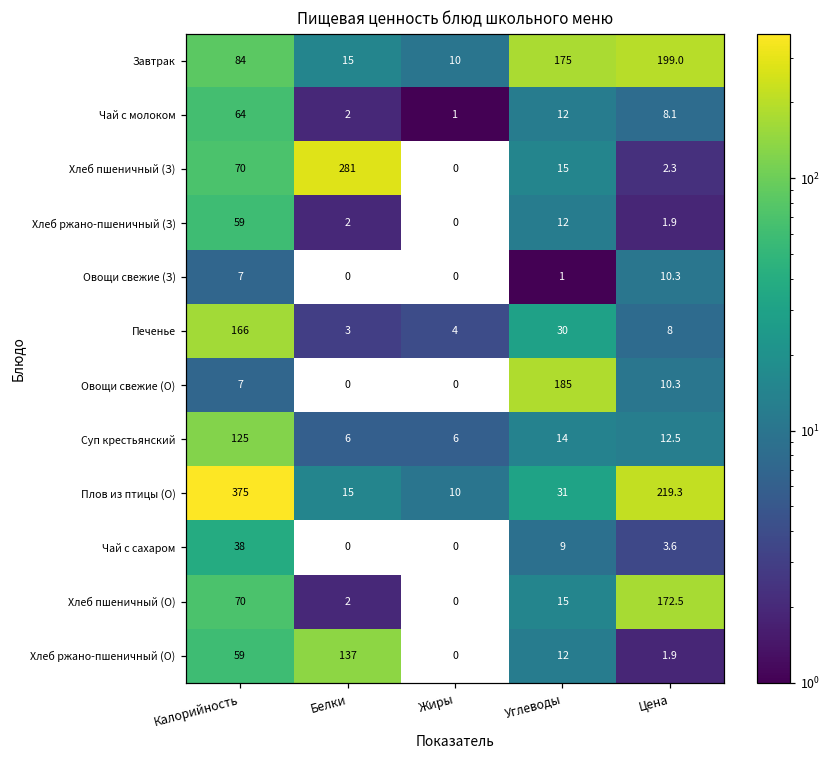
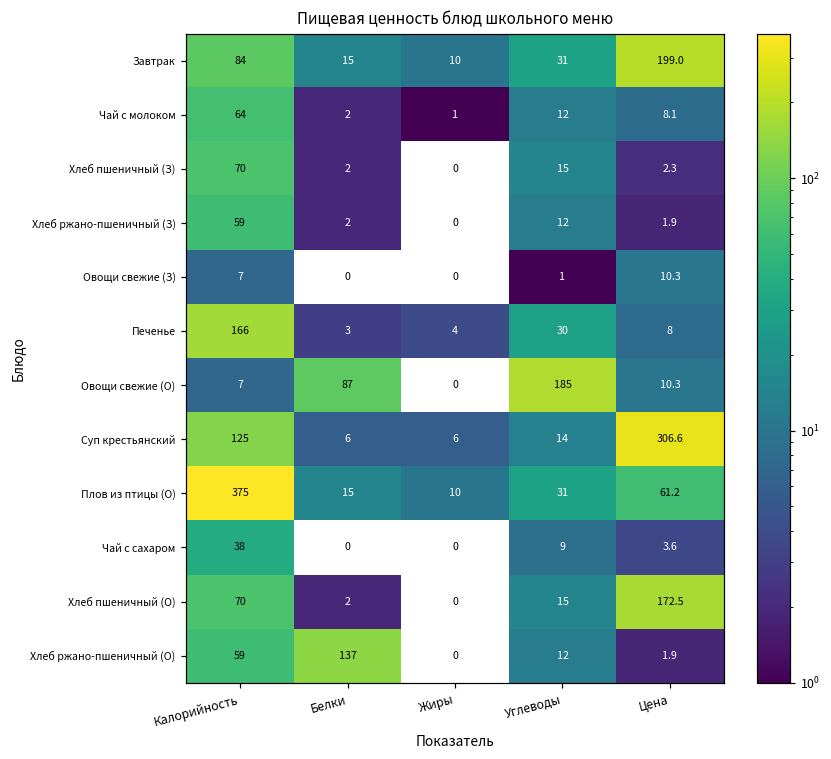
Завтрак, Углеводы: 175 -> 31
Хлеб пшеничный (З), Белки: 281 -> 2
Овощи свежие (О), Белки: 0 -> 87
Суп крестьянский, Цена: 12.5 -> 306.6
Плов из птицы (О), Цена: 219.3 -> 61.2
